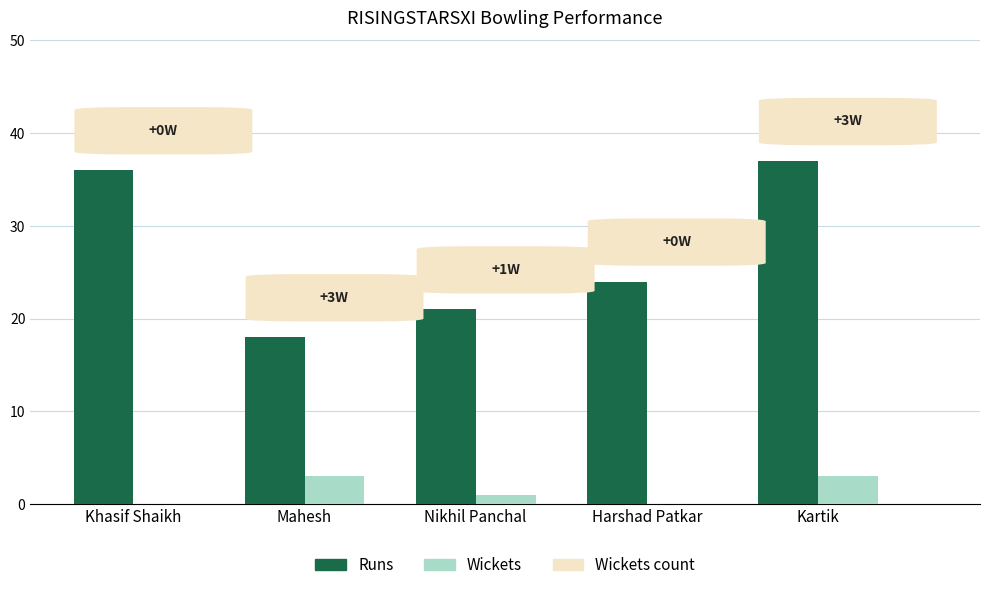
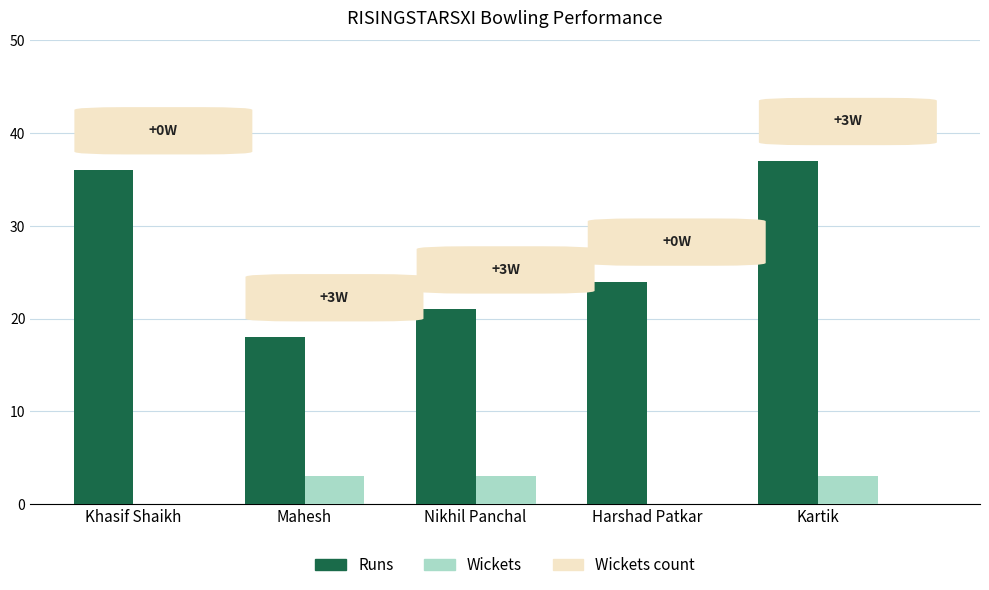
Wickets, Nikhil Panchal: 1 -> 3
